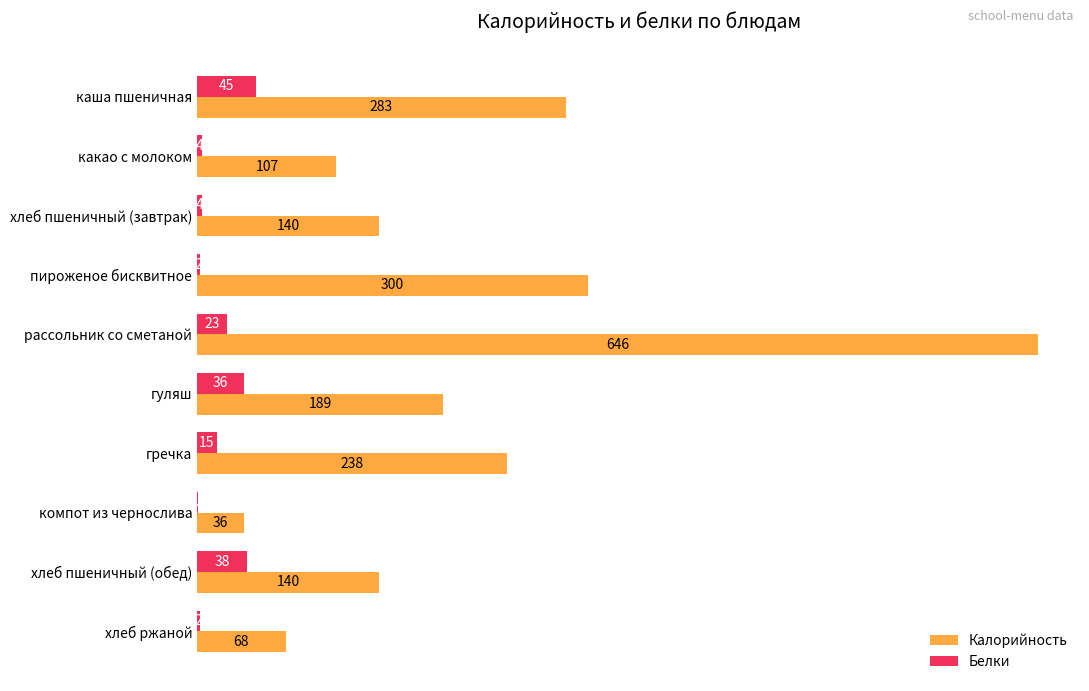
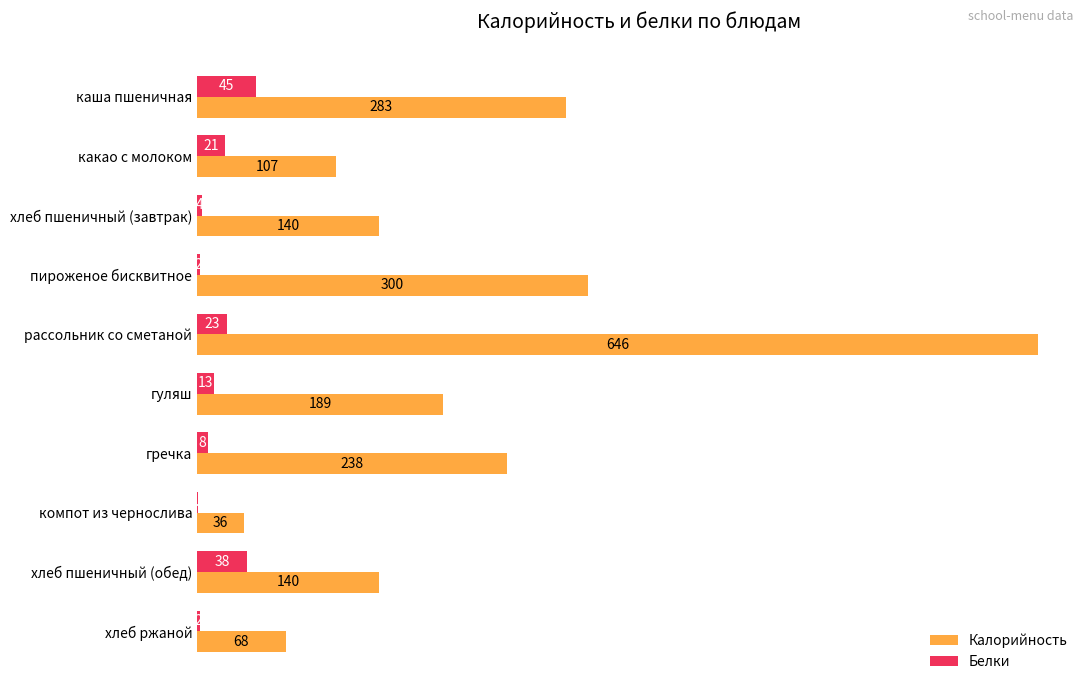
Белки, какао с молоком: 4 -> 21
Белки, гуляш: 36 -> 13
Белки, гречка: 15 -> 8
